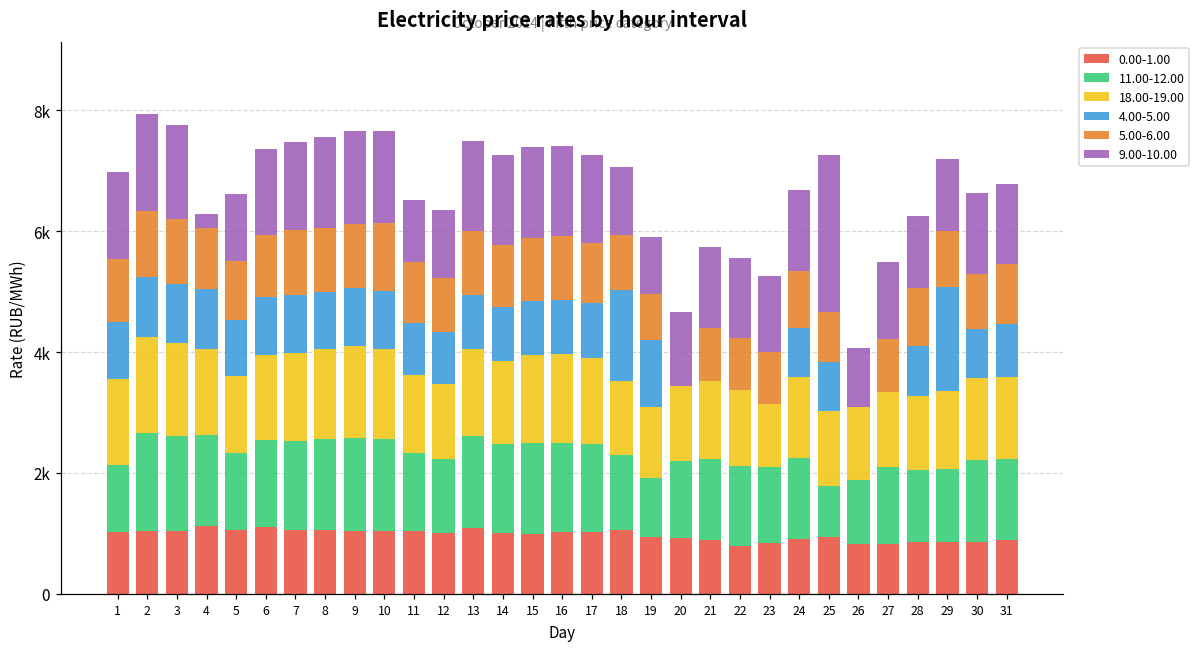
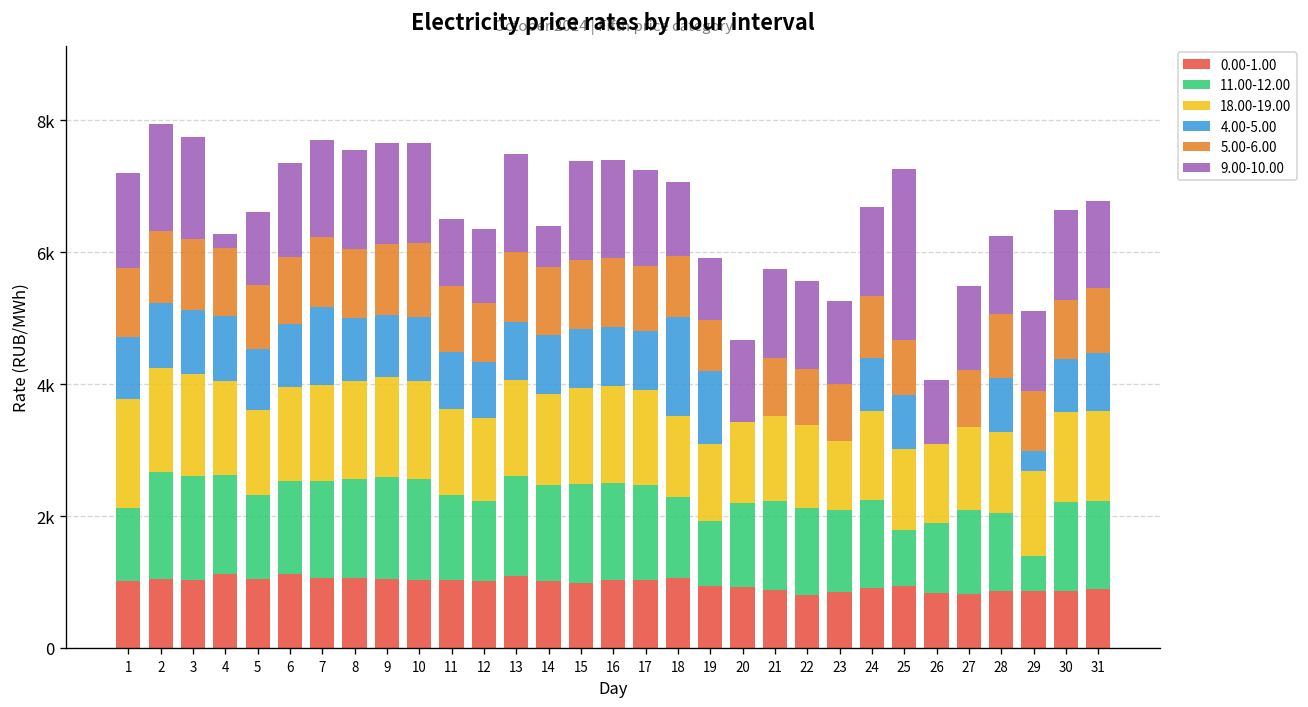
18.00-19.00, 1: 1400 -> 1700
4.00-5.00, 7: 1000 -> 1200
9.00-10.00, 14: 1500 -> 600
11.00-12.00, 29: 1200 -> 500
4.00-5.00, 29: 1700 -> 300
